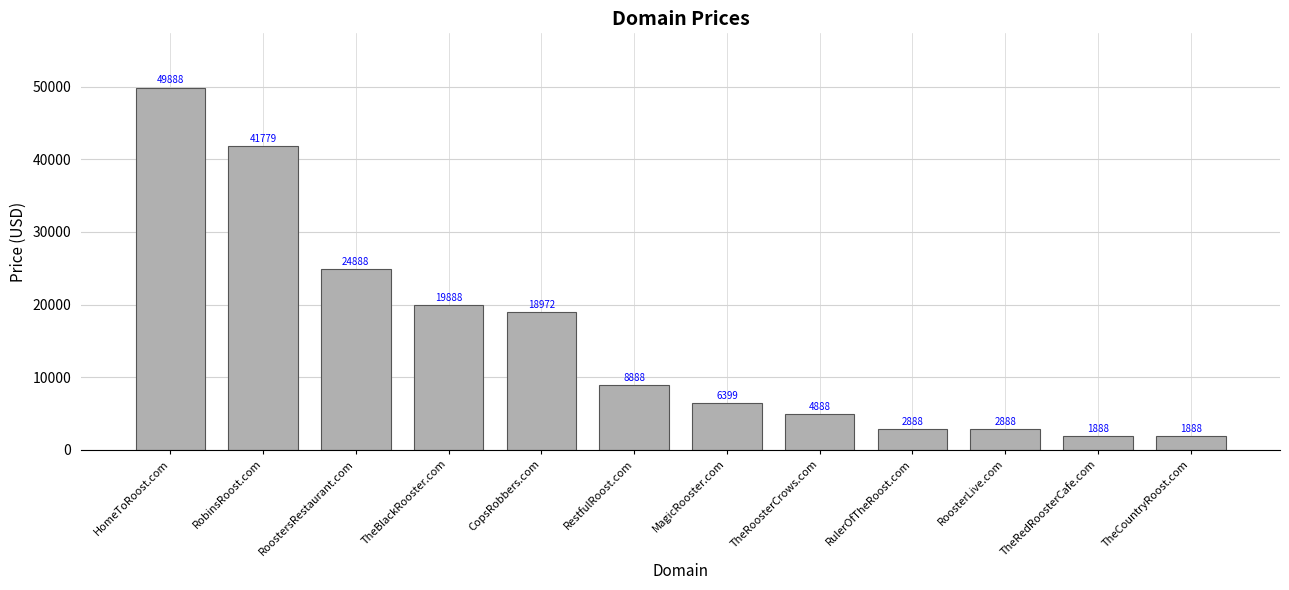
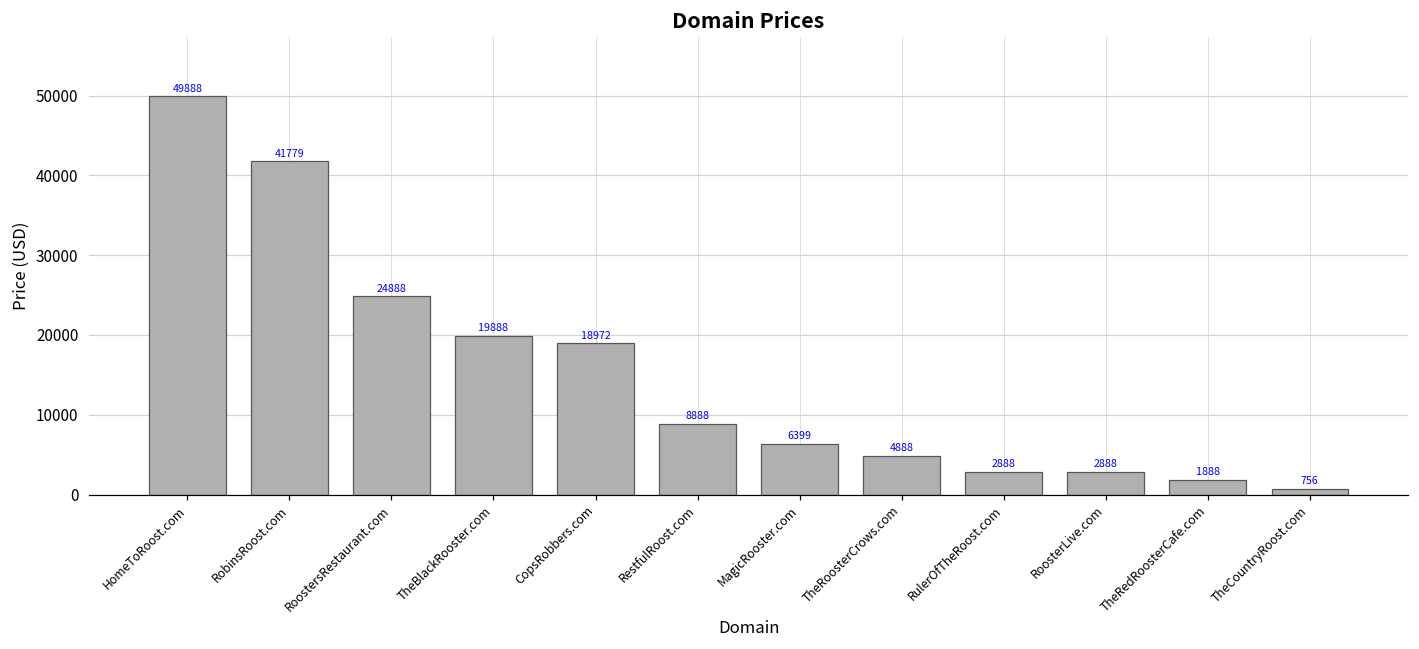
TheCountryRoost.com: 1888 -> 756
